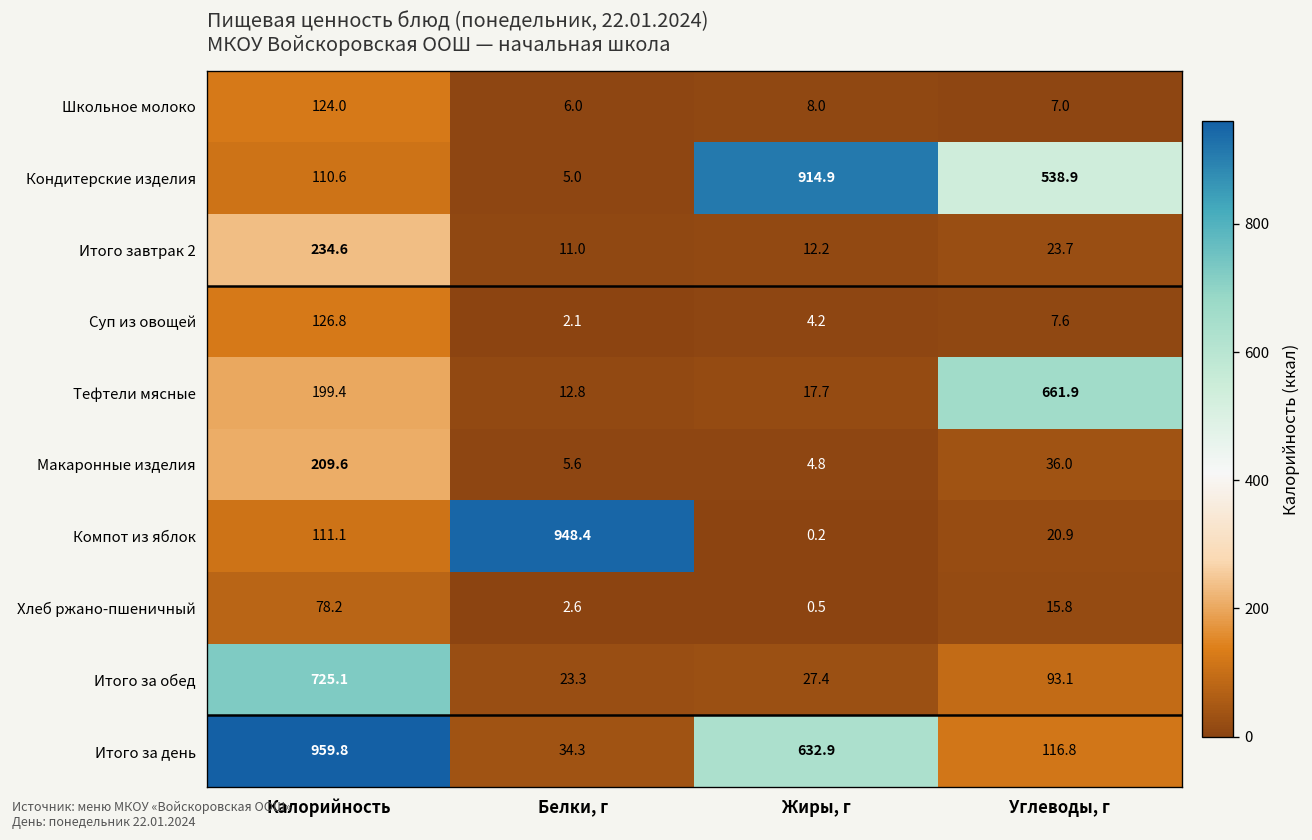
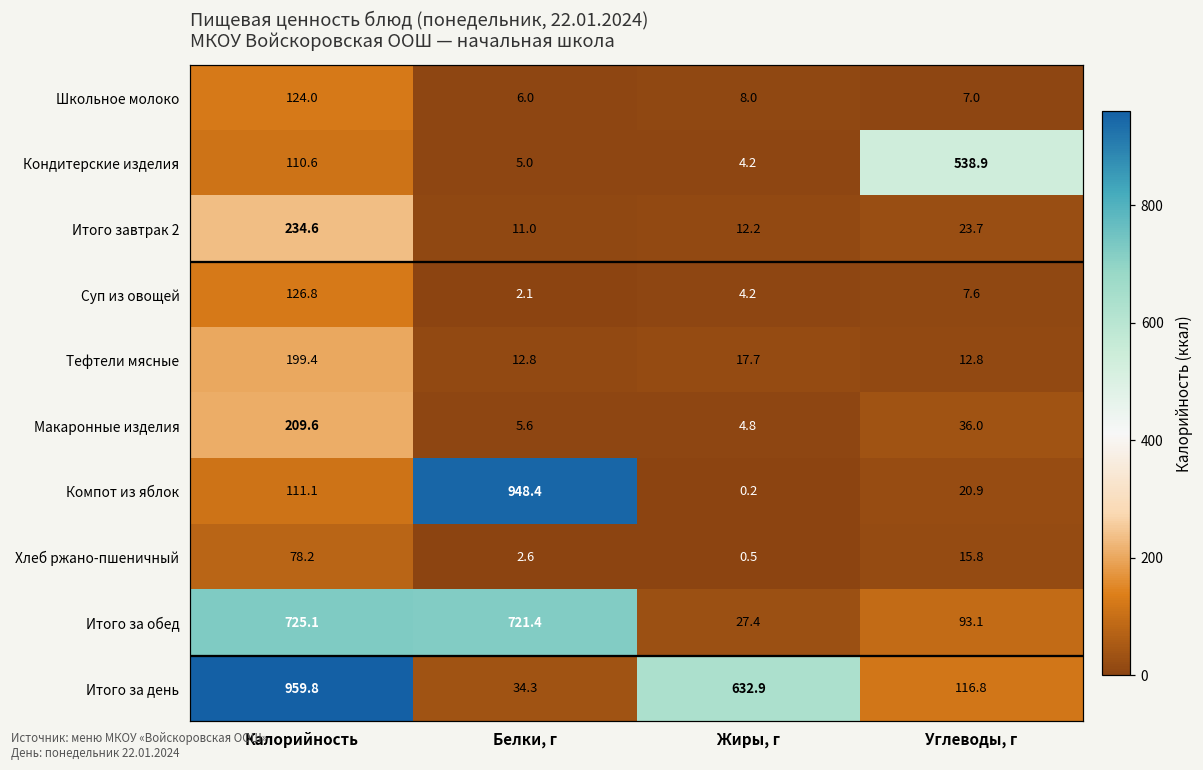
Кондитерские изделия, Жиры, г: 914.9 -> 4.2
Тефтели мясные, Углеводы, г: 661.9 -> 12.8
Итого за обед, Белки, г: 23.3 -> 721.4
